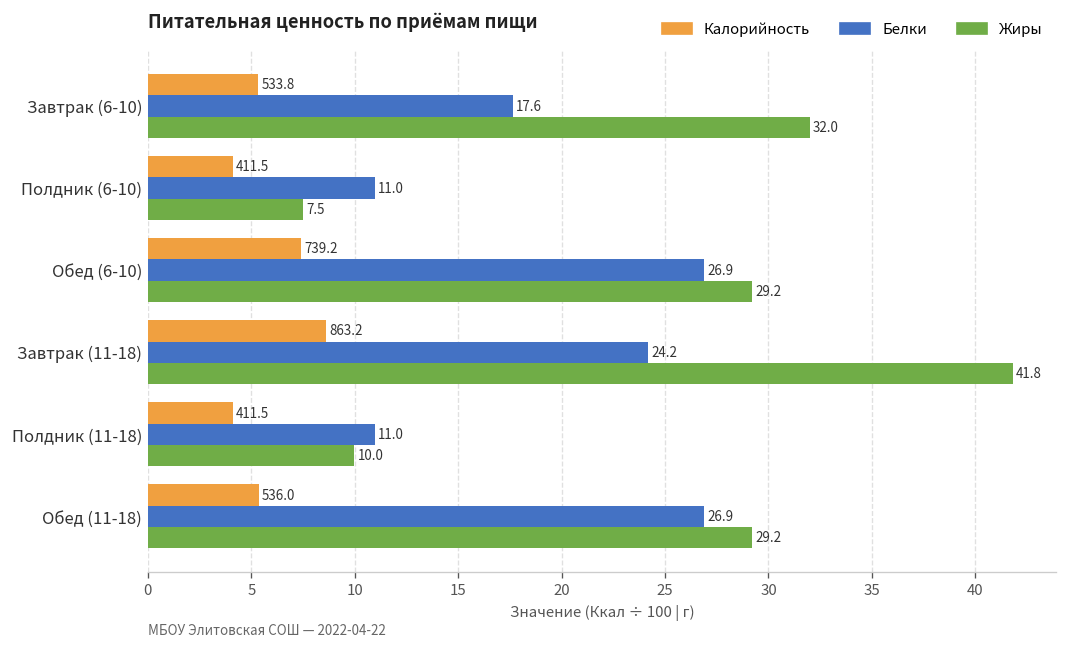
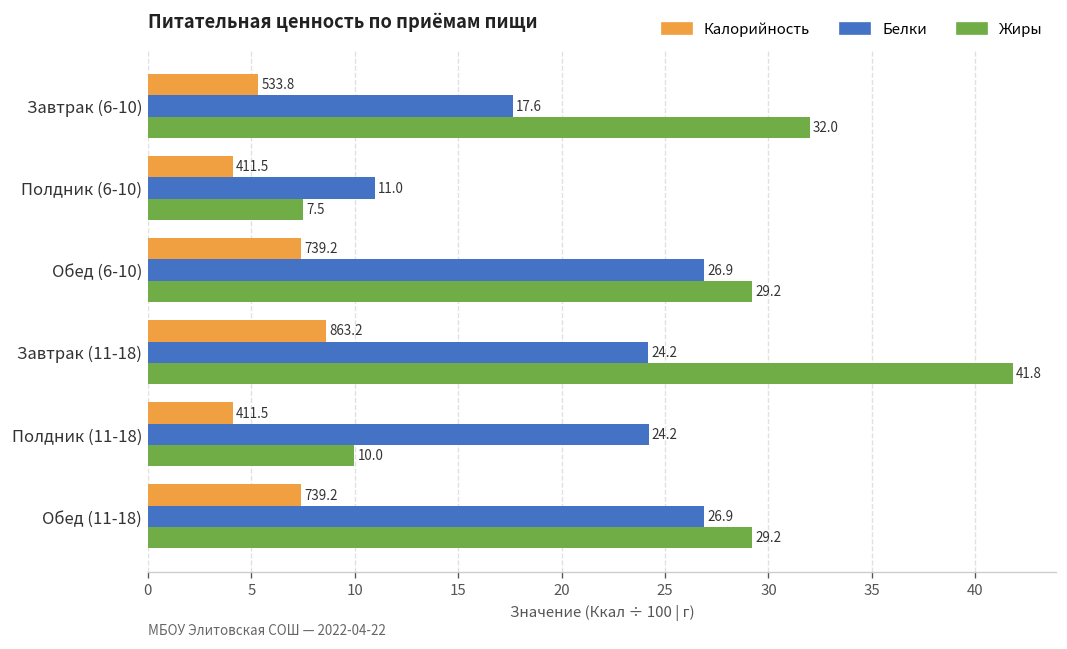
Белки, Полдник (11-18): 11.0 -> 24.2
Калорийность, Обед (11-18): 536.0 -> 739.2
